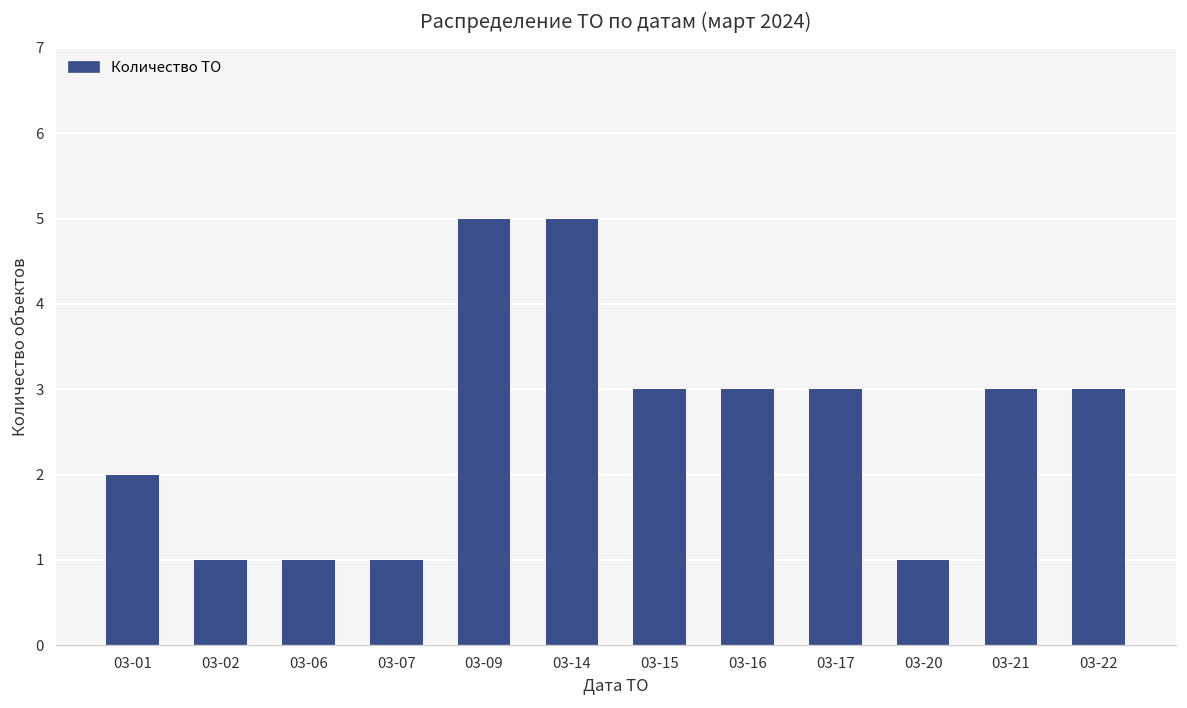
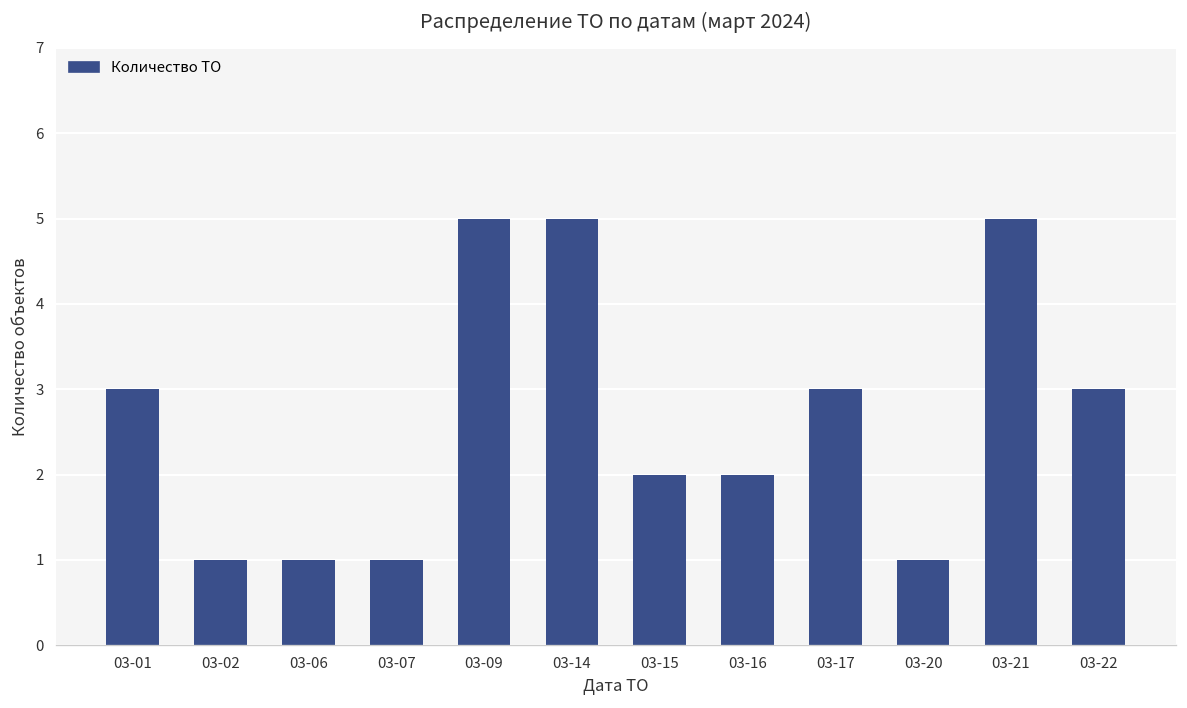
03-01: 2 -> 3
03-15: 3 -> 2
03-16: 3 -> 2
03-21: 3 -> 5
